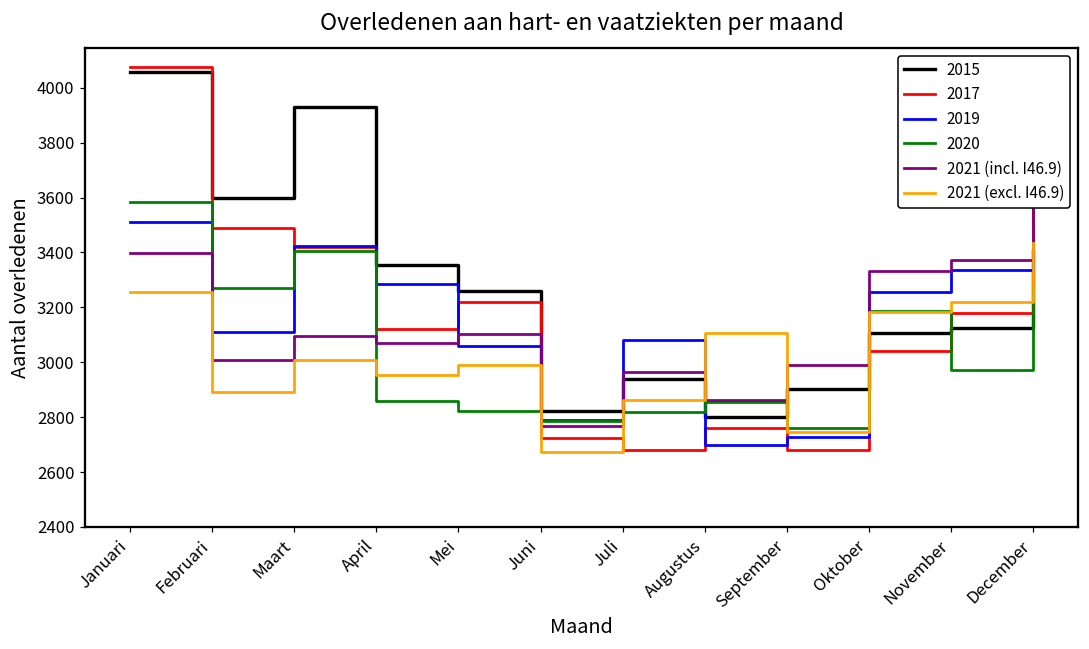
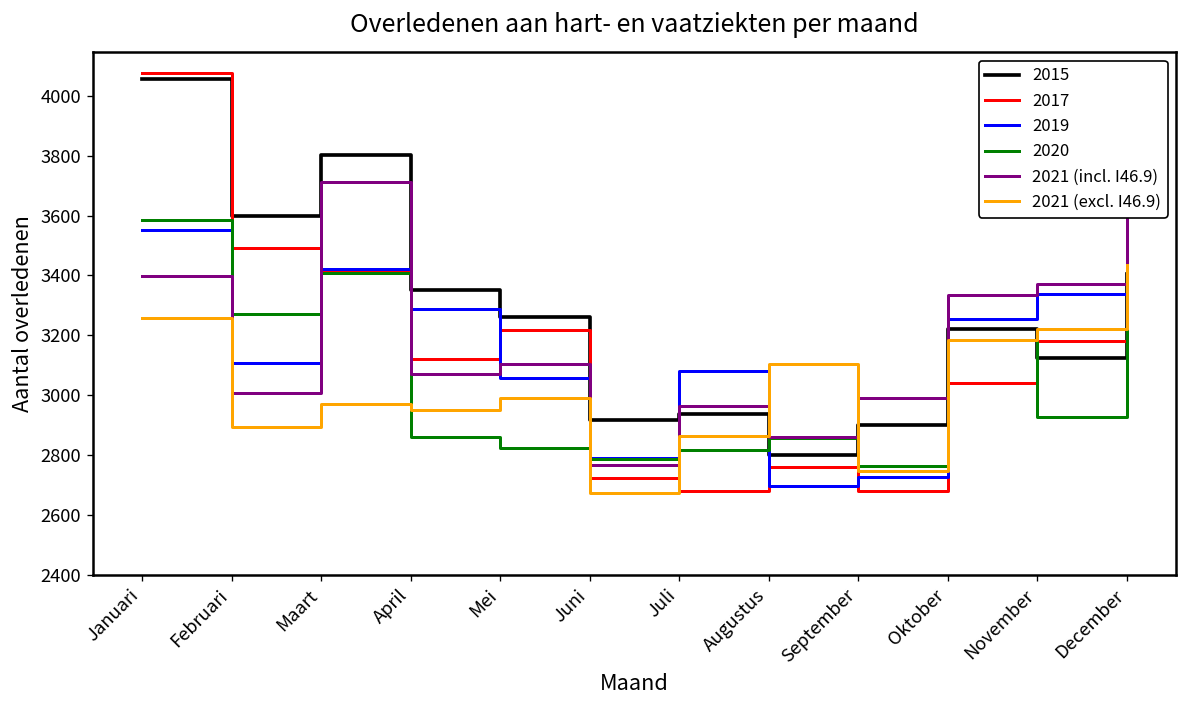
2019, Januari: 3510 -> 3550
2015, Maart: 3930 -> 3800
2021 (incl. I46.9), Maart: 3100 -> 3710
2021 (excl. I46.9), Maart: 3010 -> 2970
2015, Juni: 2820 -> 2920
2015, Oktober: 3110 -> 3220
2020, November: 2970 -> 2930
